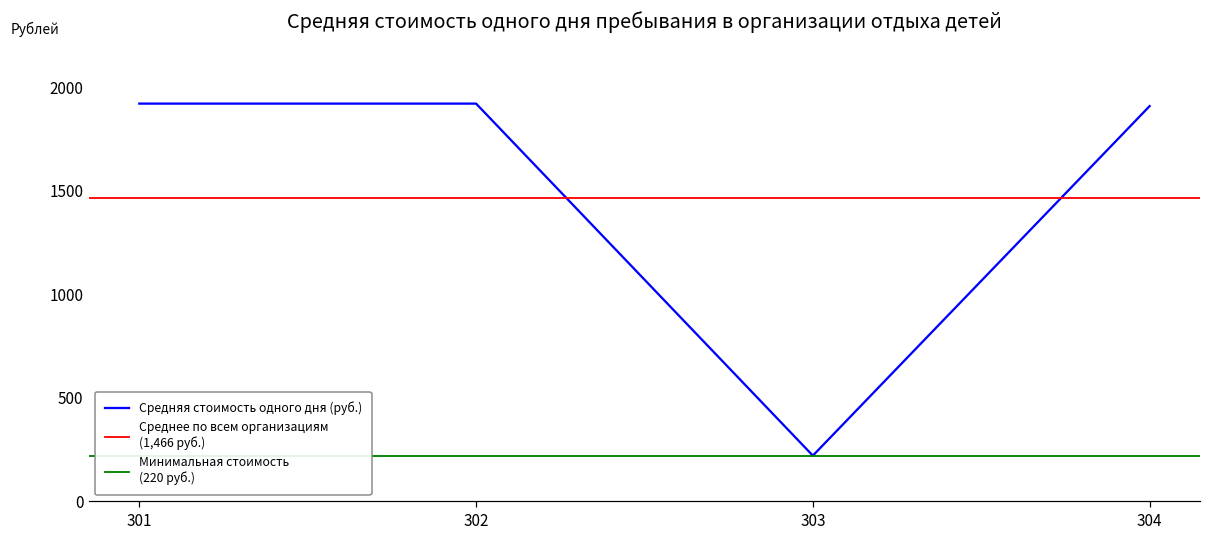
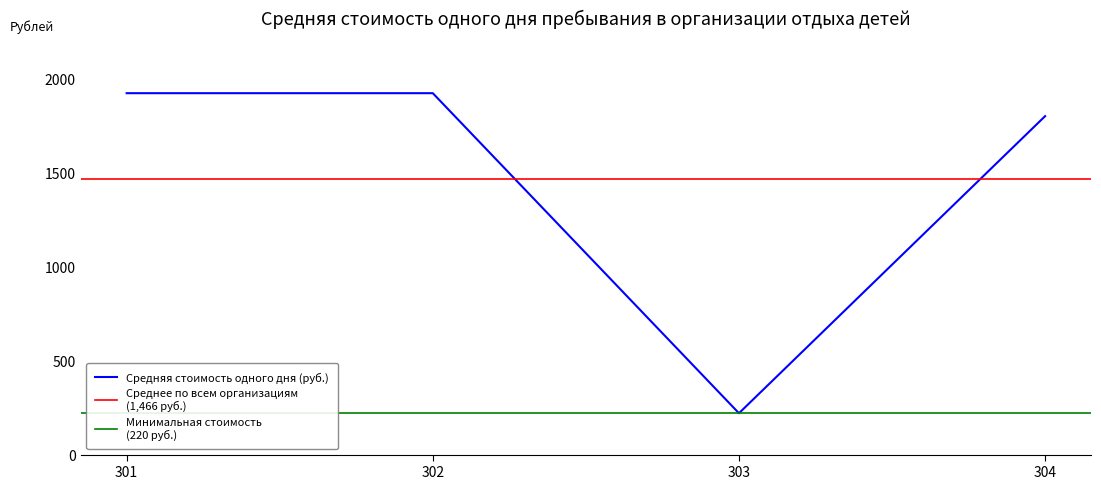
304: 1910 -> 1800
